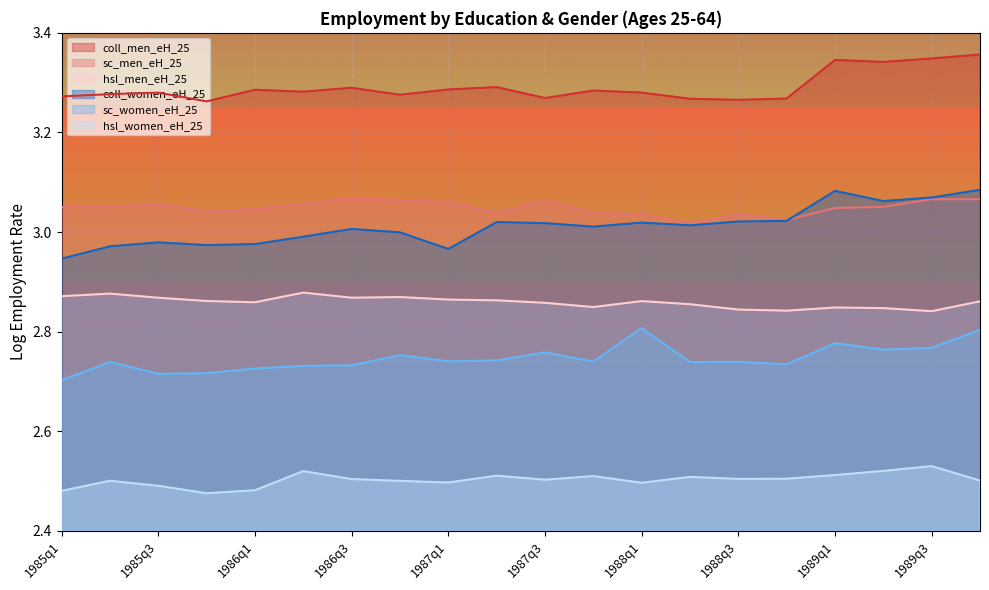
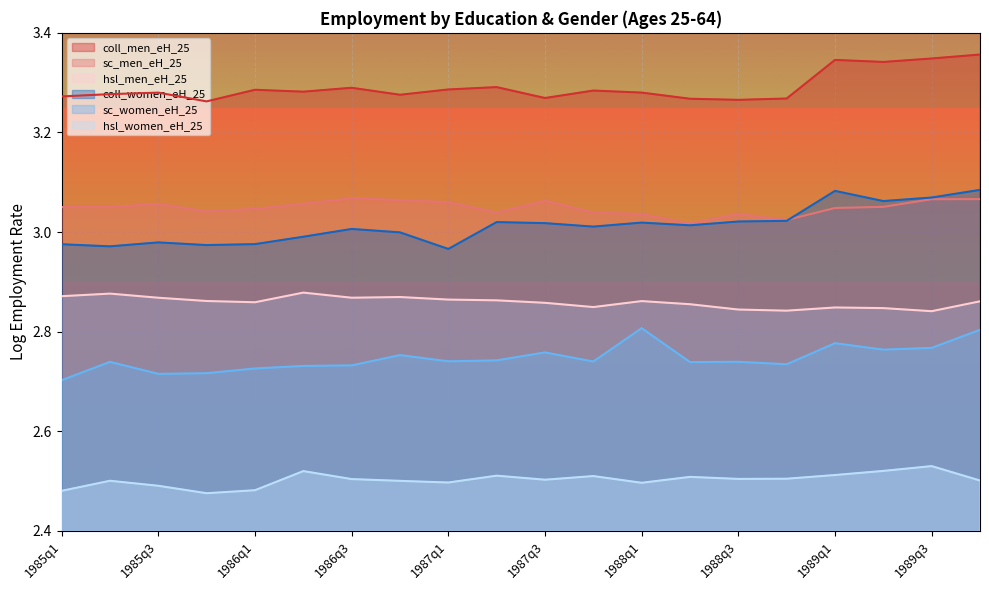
coll_women_eH_25, 1985q1: 2.95 -> 2.98
